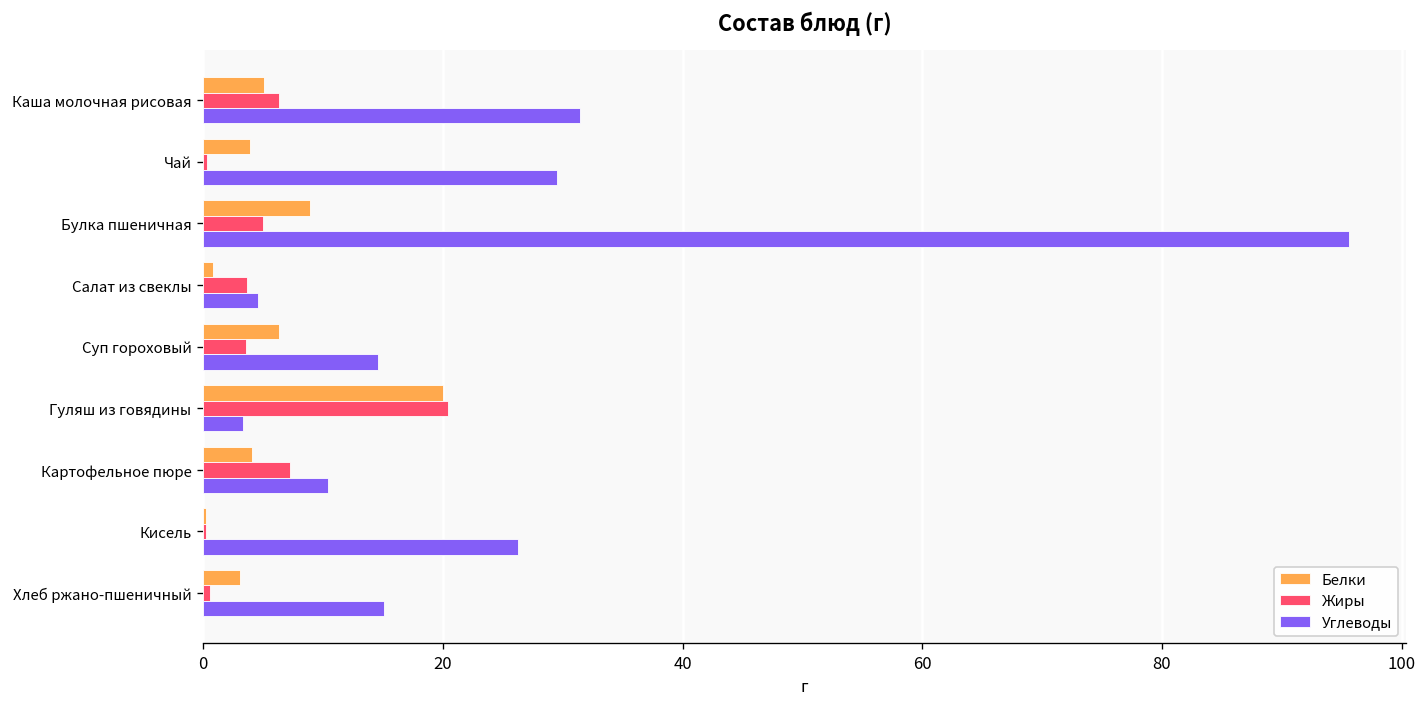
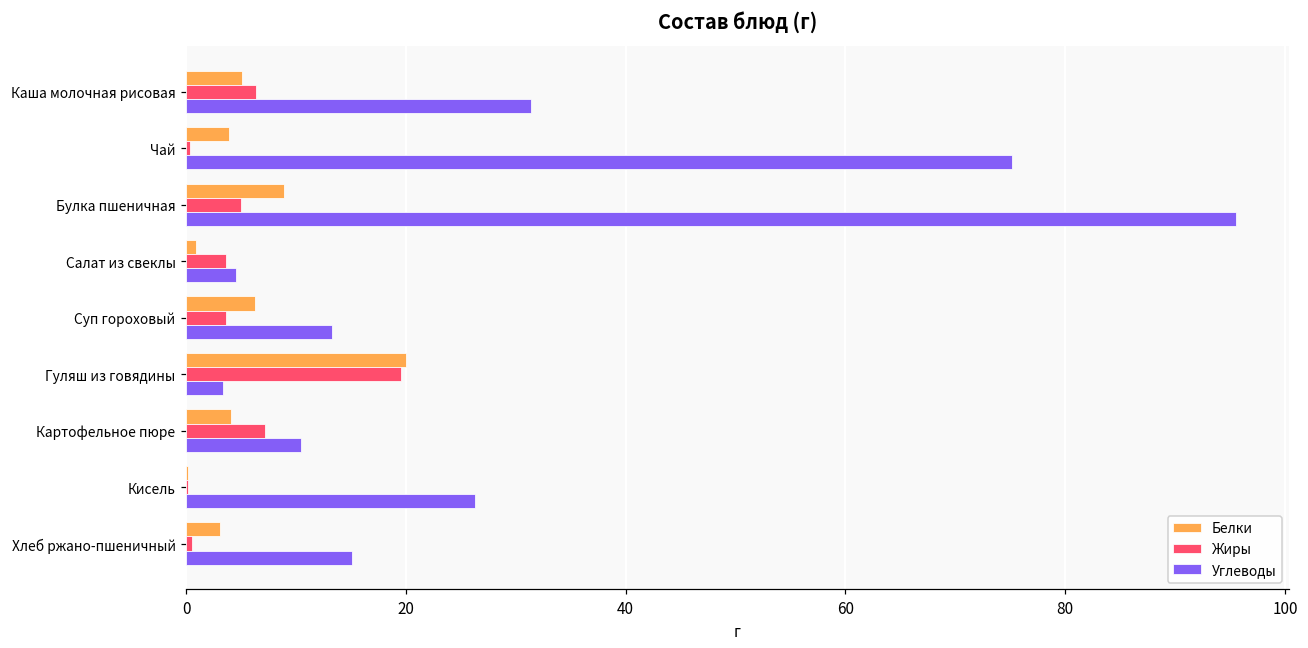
Углеводы, Чай: 30 -> 75
Углеводы, Суп гороховый: 15 -> 13
Жиры, Гуляш из говядины: 20.4 -> 19.5
